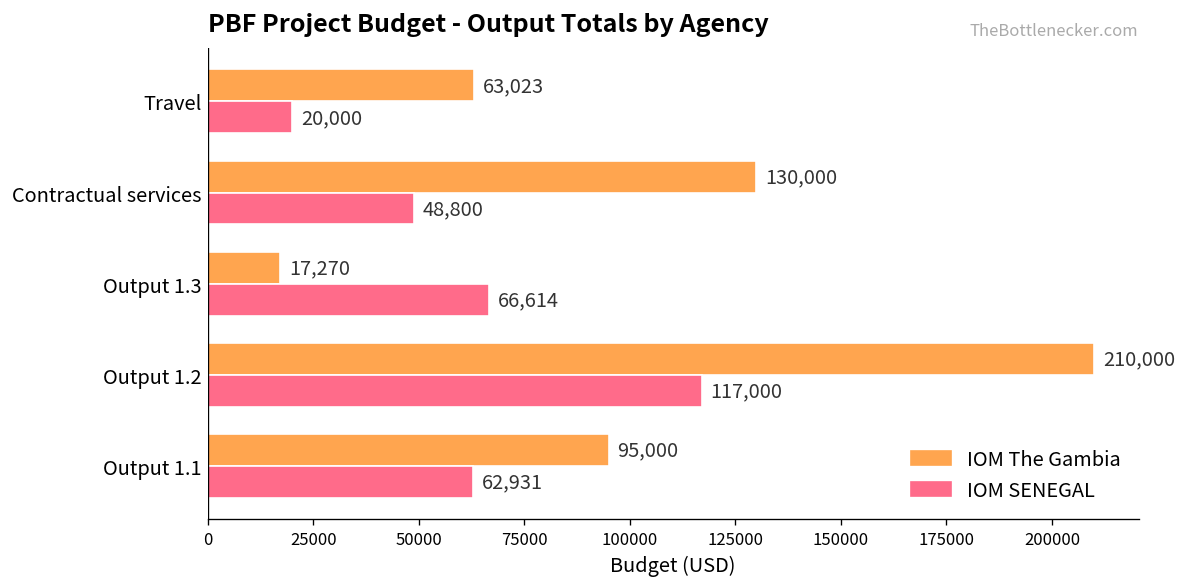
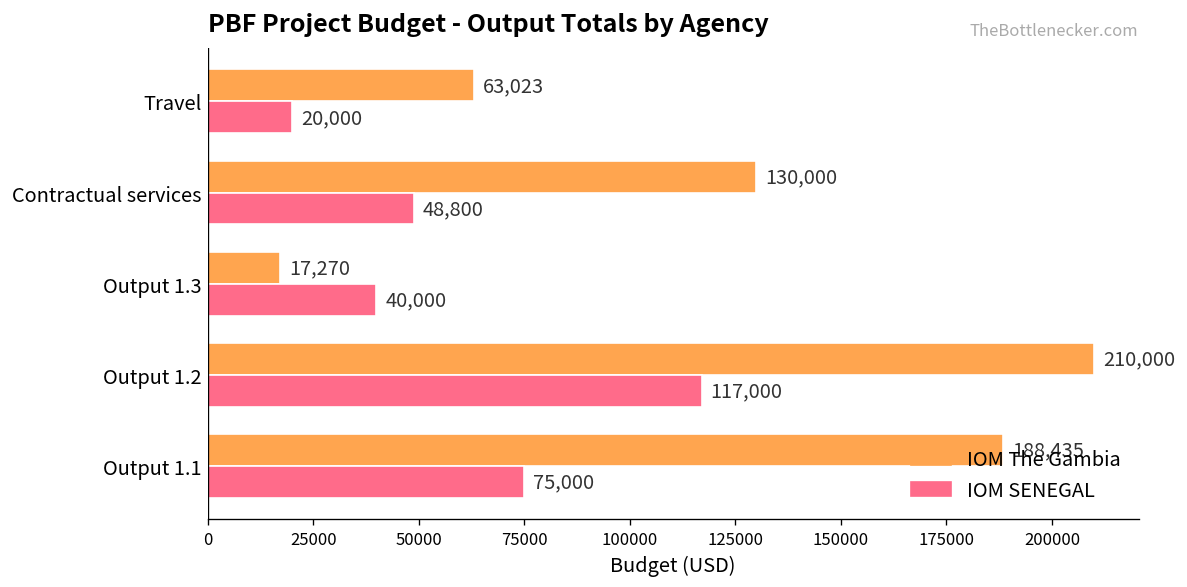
IOM SENEGAL, Output 1.3: 66,614 -> 40,000
IOM The Gambia, Output 1.1: 95,000 -> 188,435
IOM SENEGAL, Output 1.1: 62,931 -> 75,000
